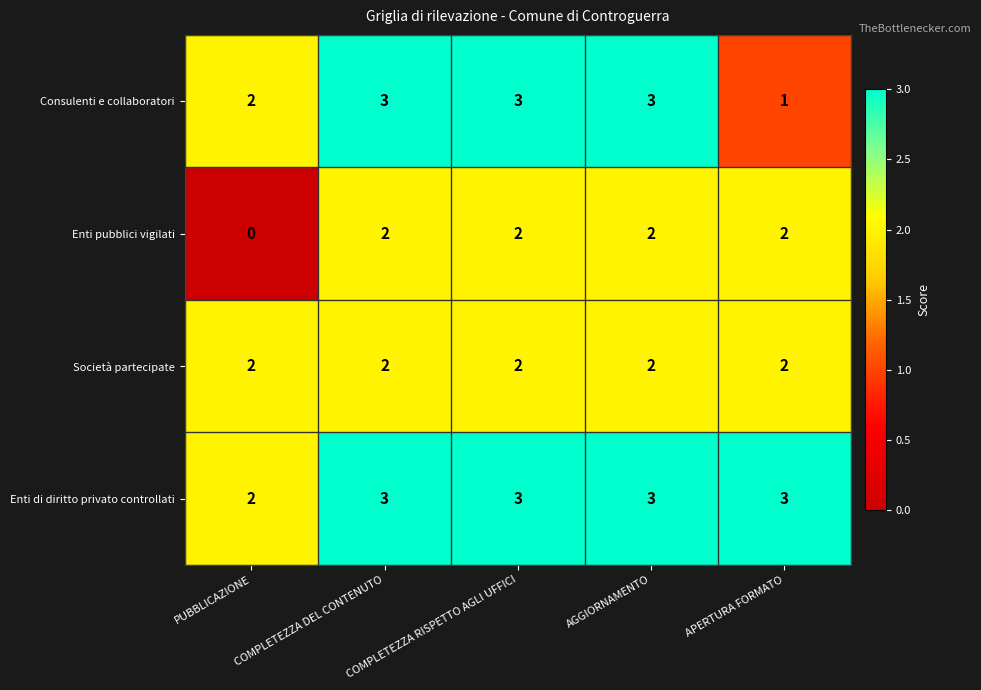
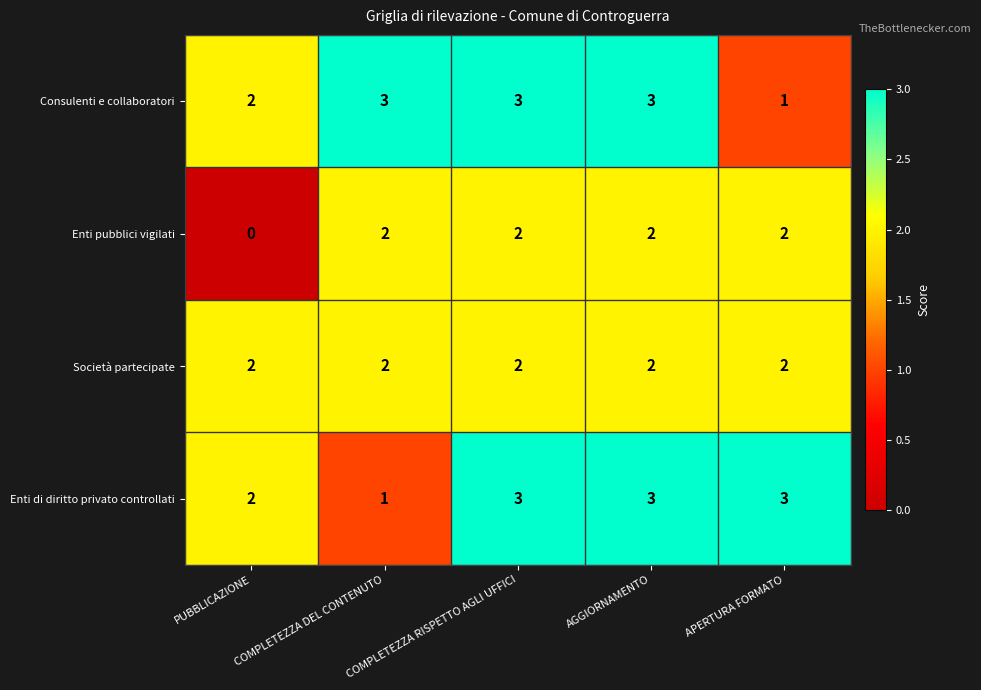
Enti di diritto privato controllati, COMPLETEZZA DEL CONTENUTO: 3 -> 1
